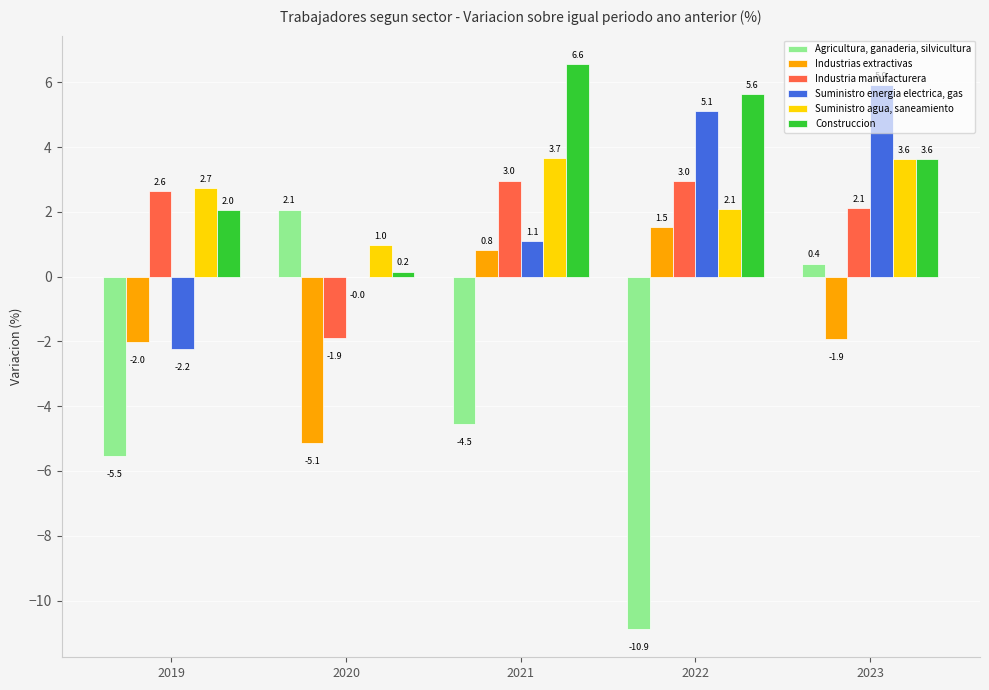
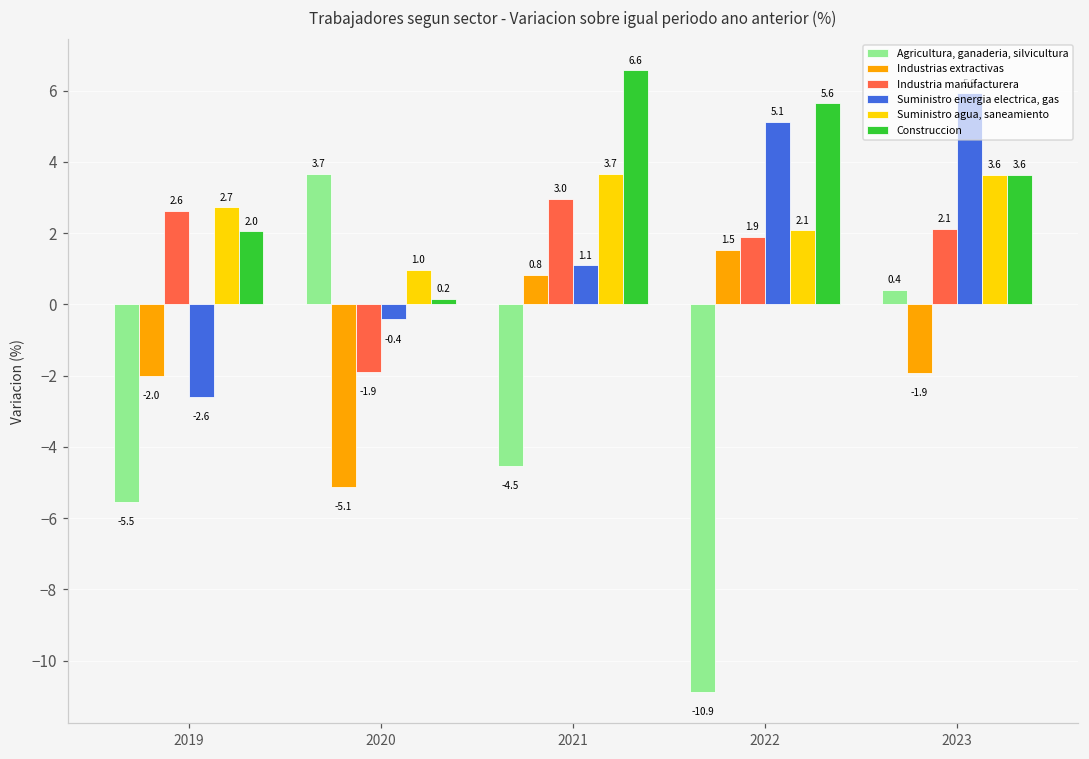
Suministro energia electrica, gas, 2019: -2.2 -> -2.6
Agricultura, ganaderia, silvicultura, 2020: 2.1 -> 3.7
Suministro energia electrica, gas, 2020: -0.0 -> -0.4
Industria manufacturera, 2022: 3.0 -> 1.9
